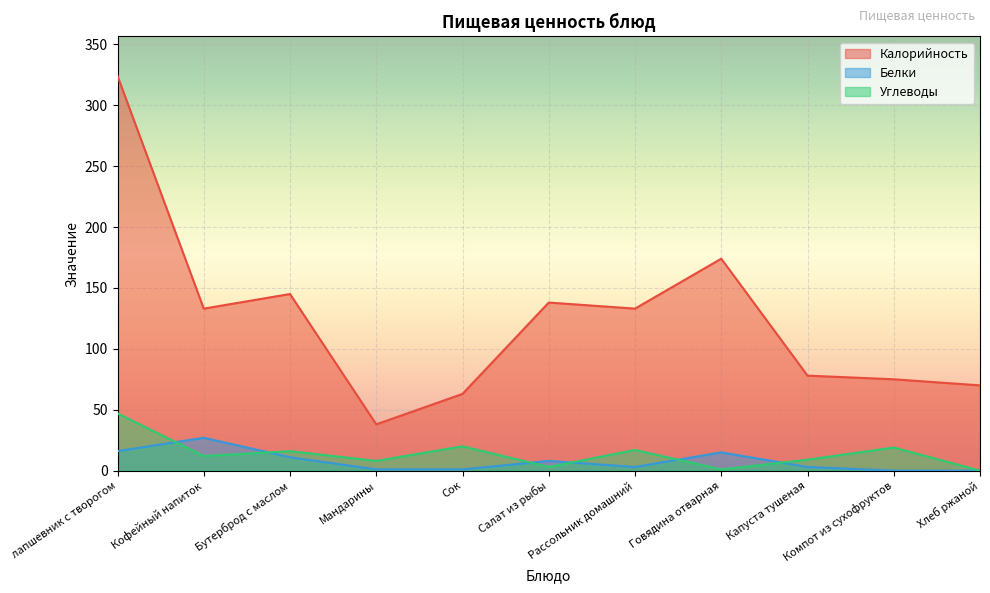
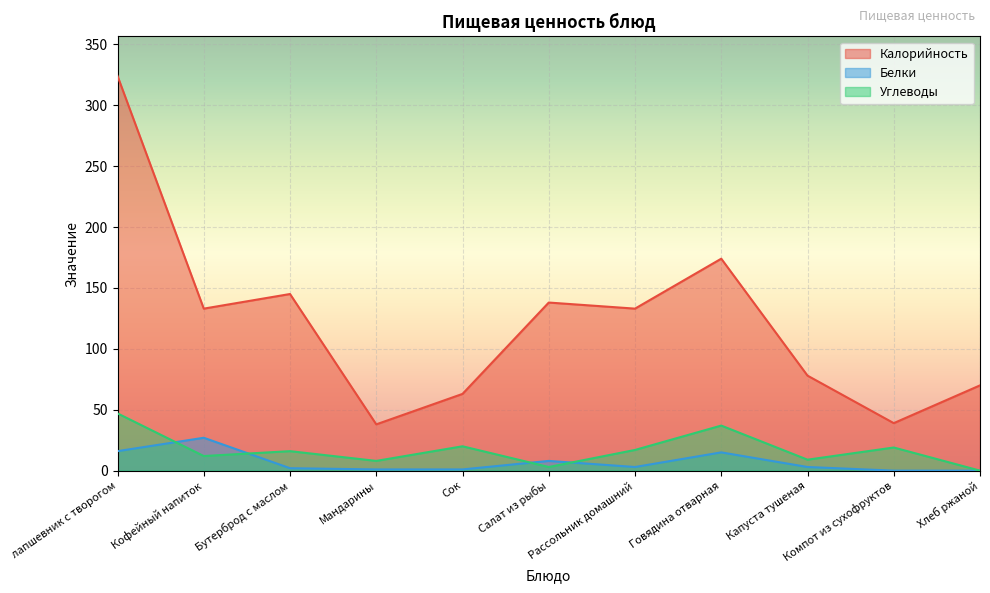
Белки, Бутерброд с маслом: 11 -> 2
Углеводы, Говядина отварная: 1 -> 37
Калорийность, Компот из сухофруктов: 75 -> 39
